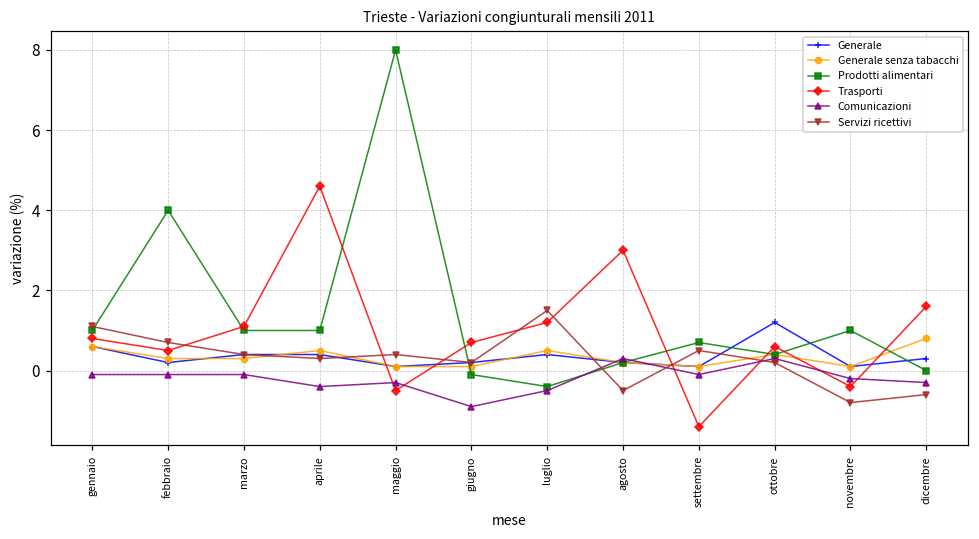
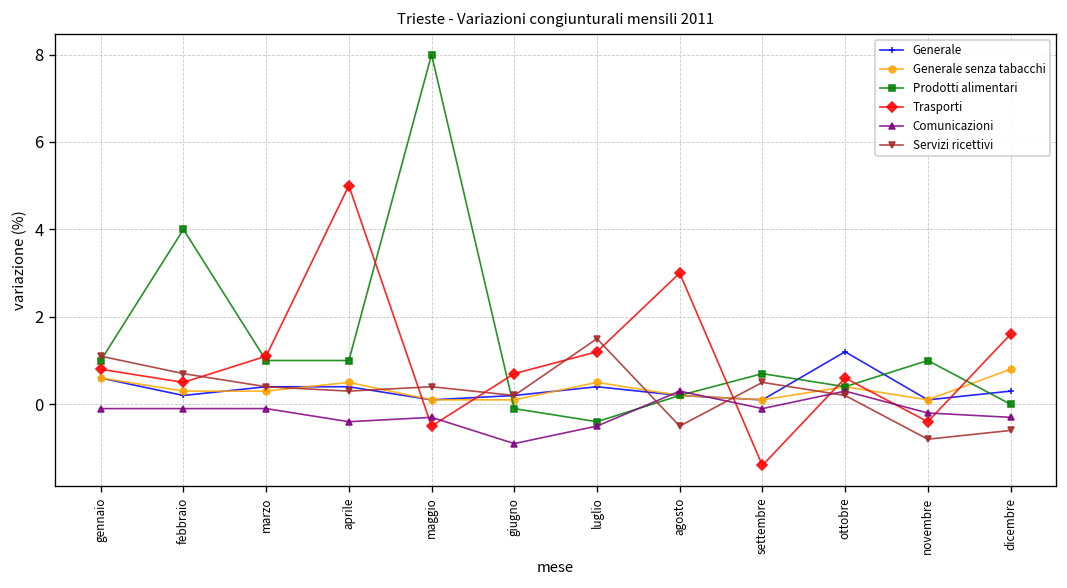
Trasporti, aprile: 4.6 -> 5.0
